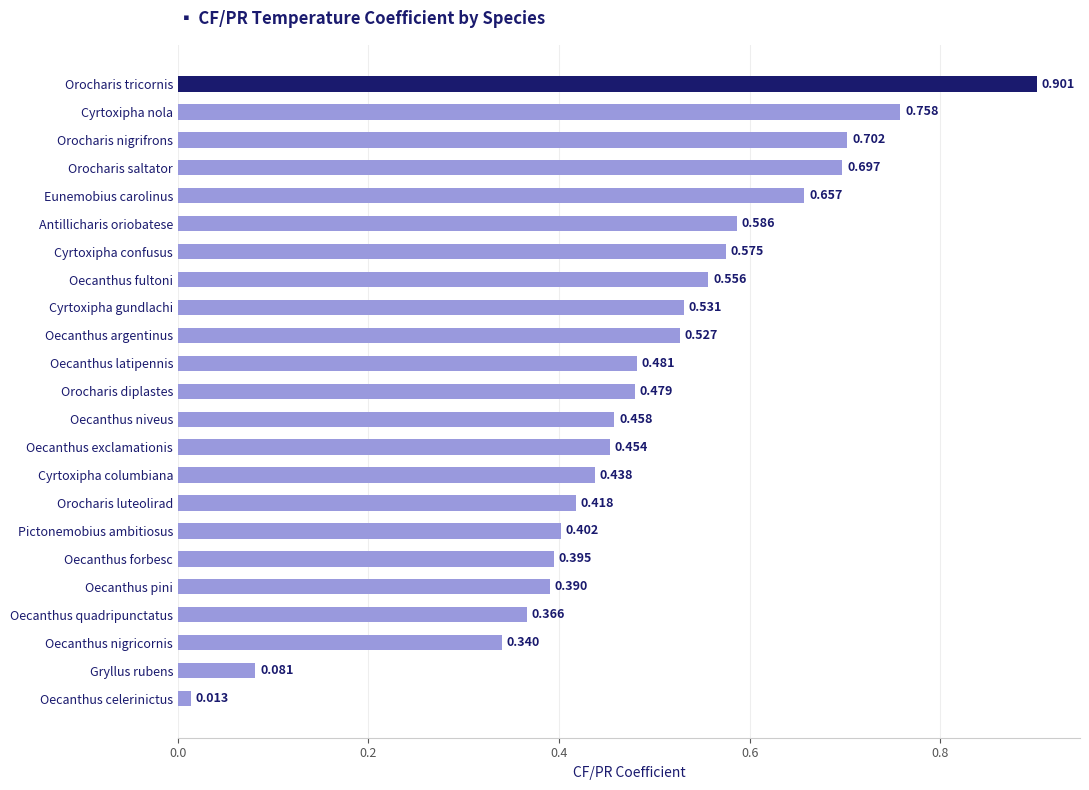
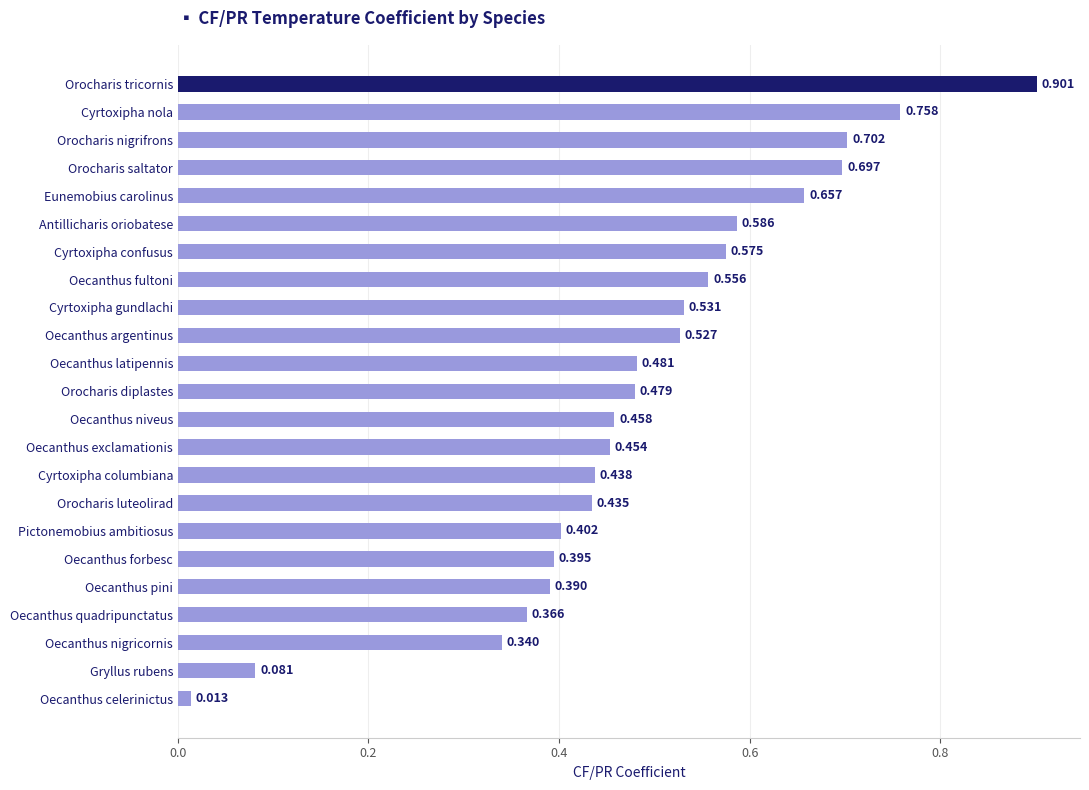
Orocharis luteolirad: 0.418 -> 0.435
